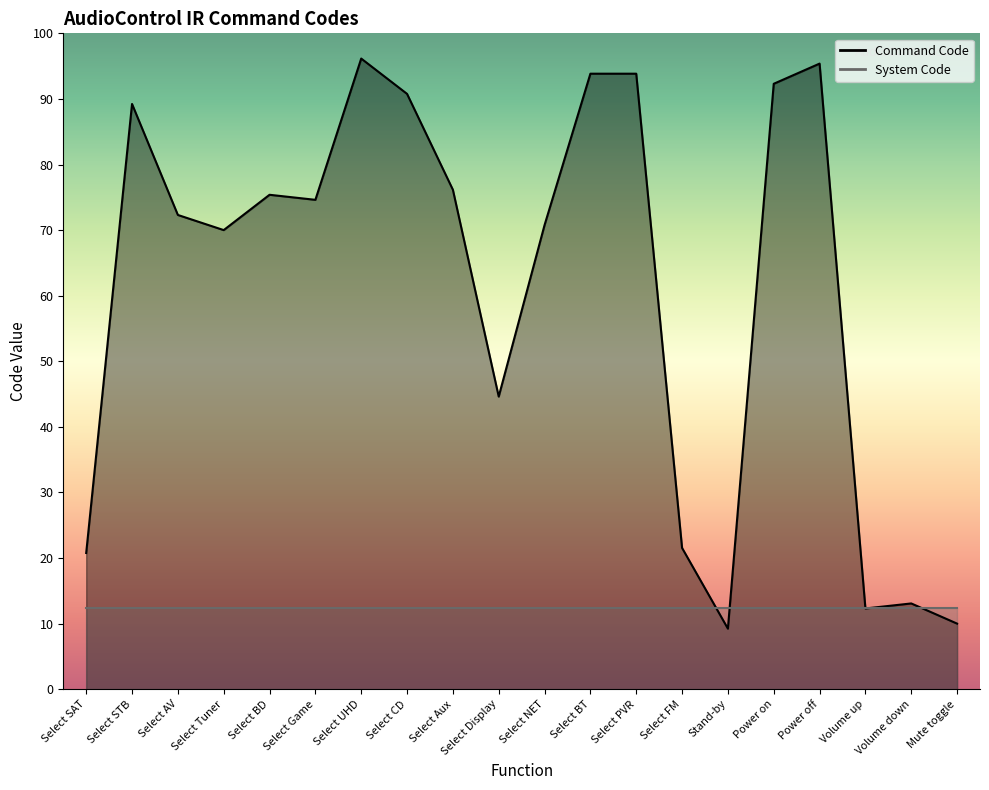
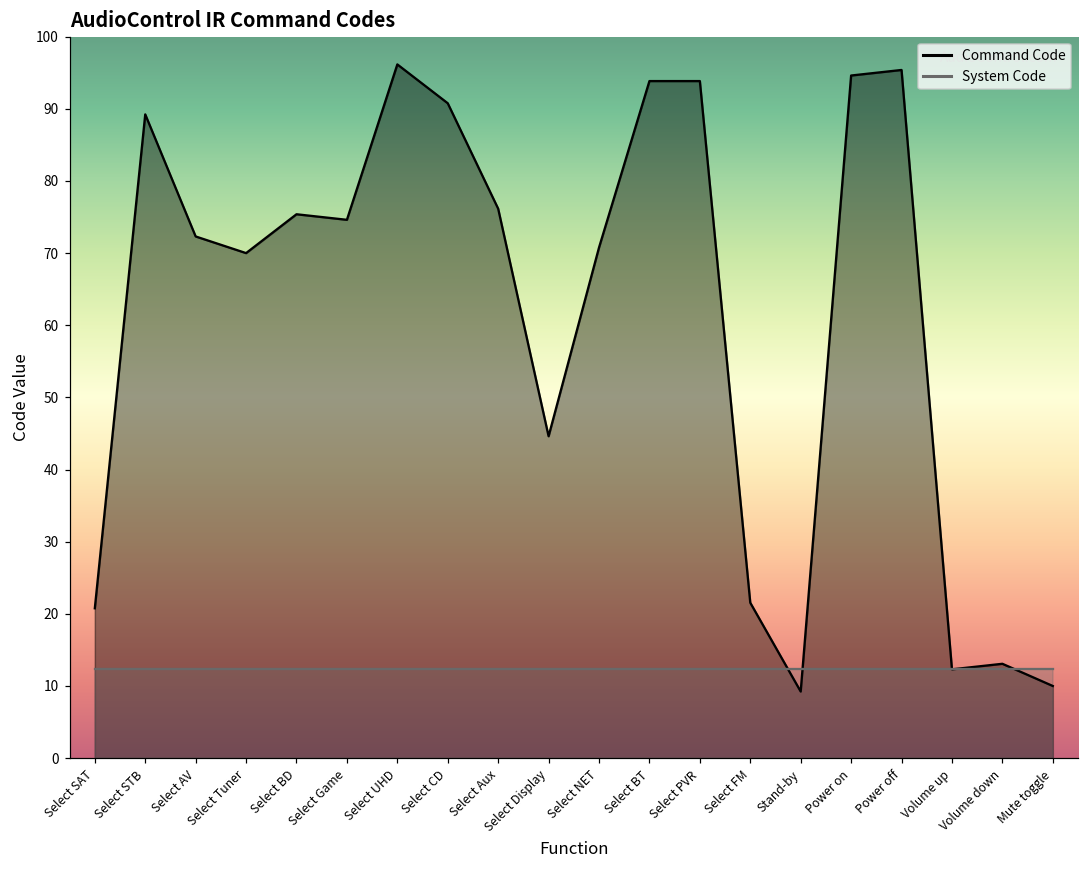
Command Code, Power on: 92 -> 95
